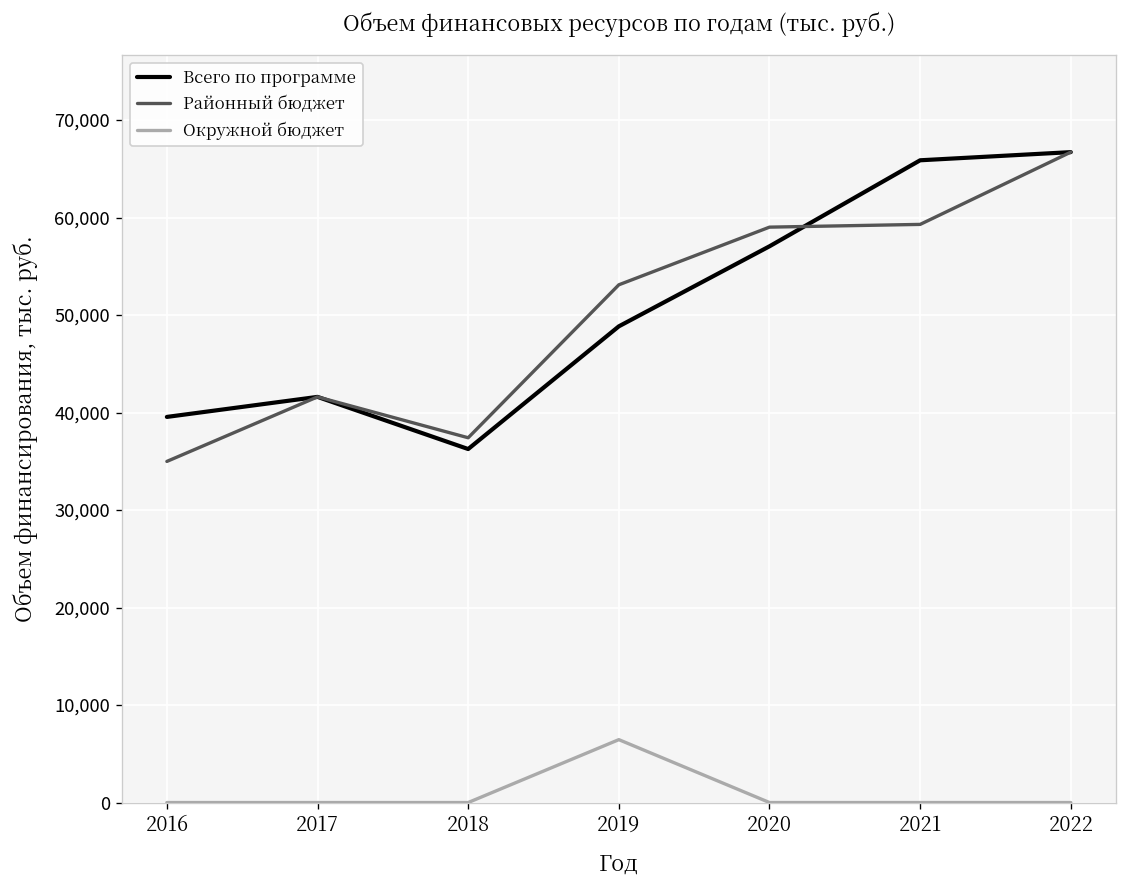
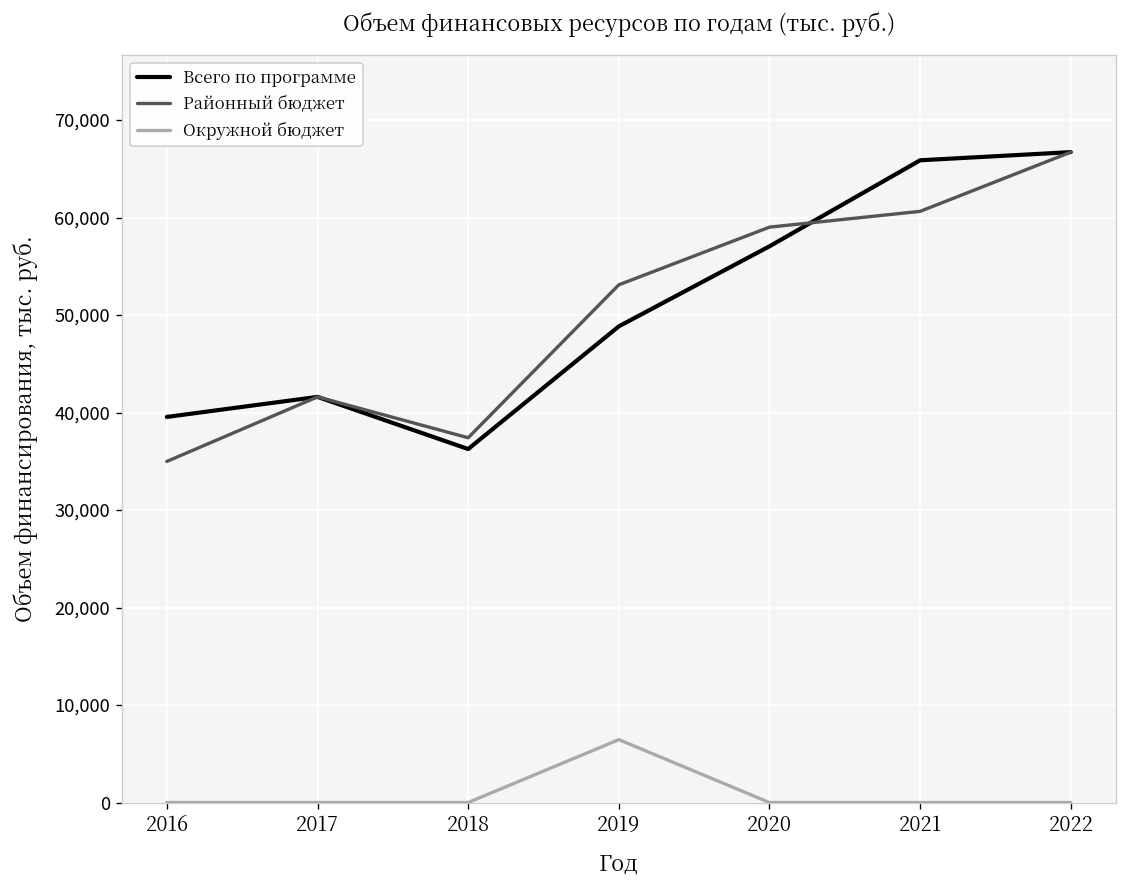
Районный бюджет, 2021: 59,000 -> 61,000
